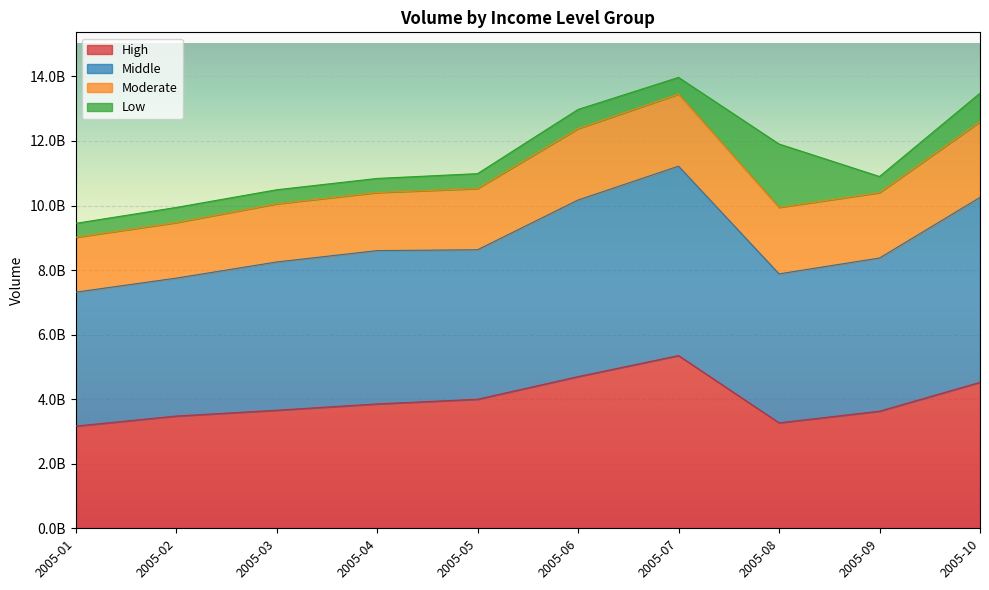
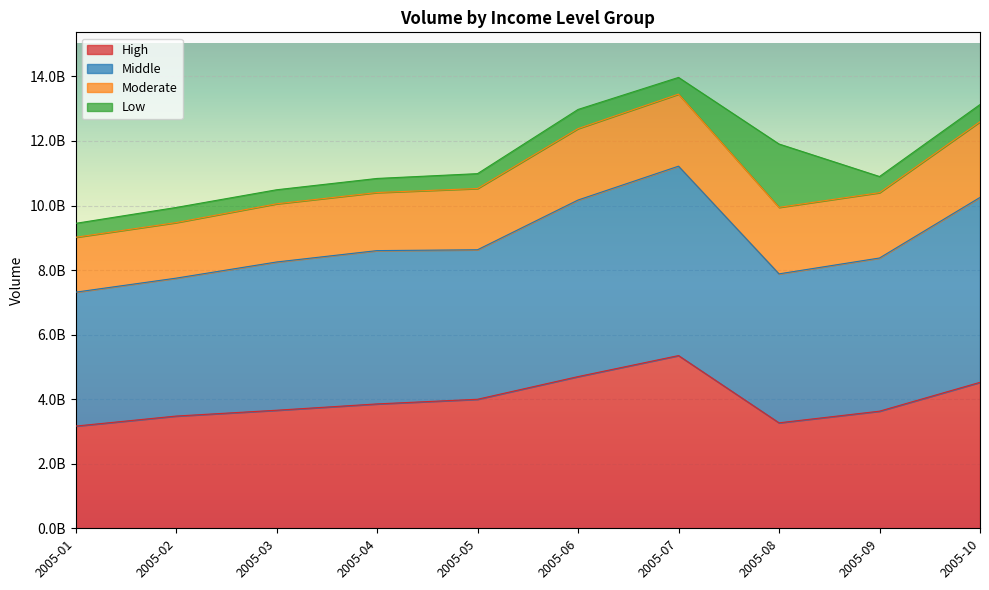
Low, 2005-10: 900000000 -> 500000000
